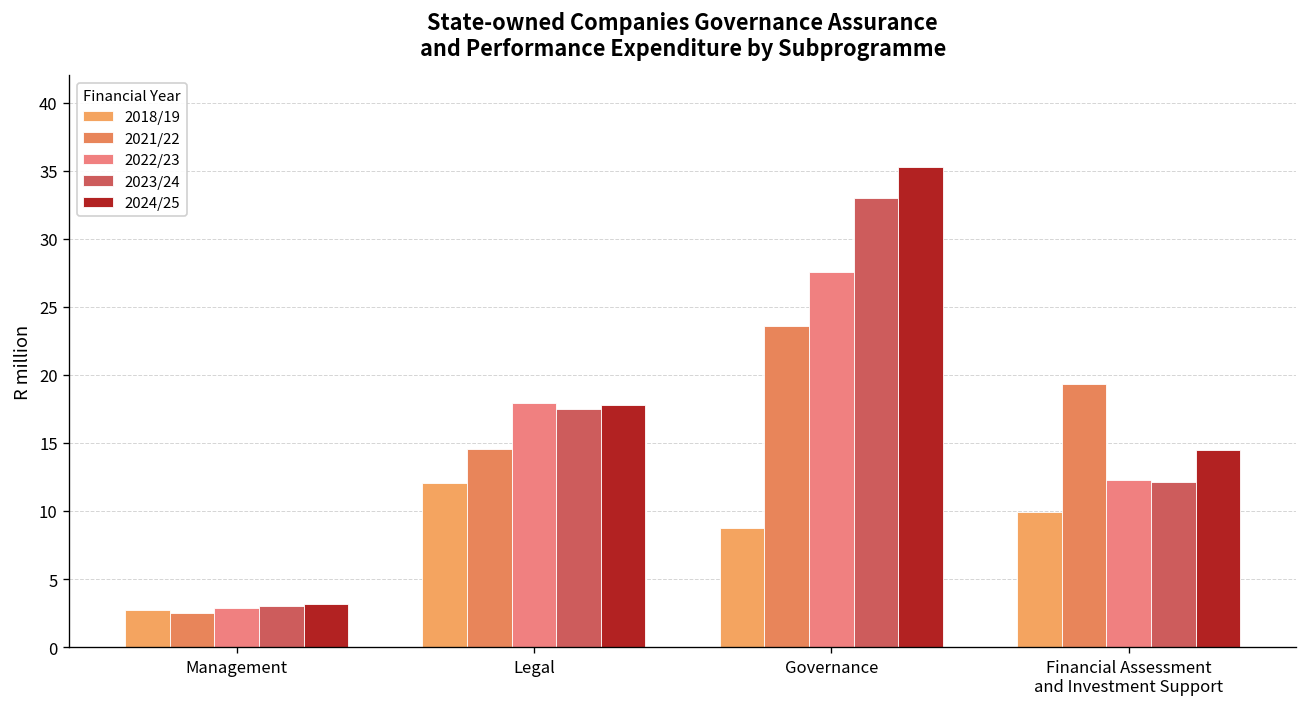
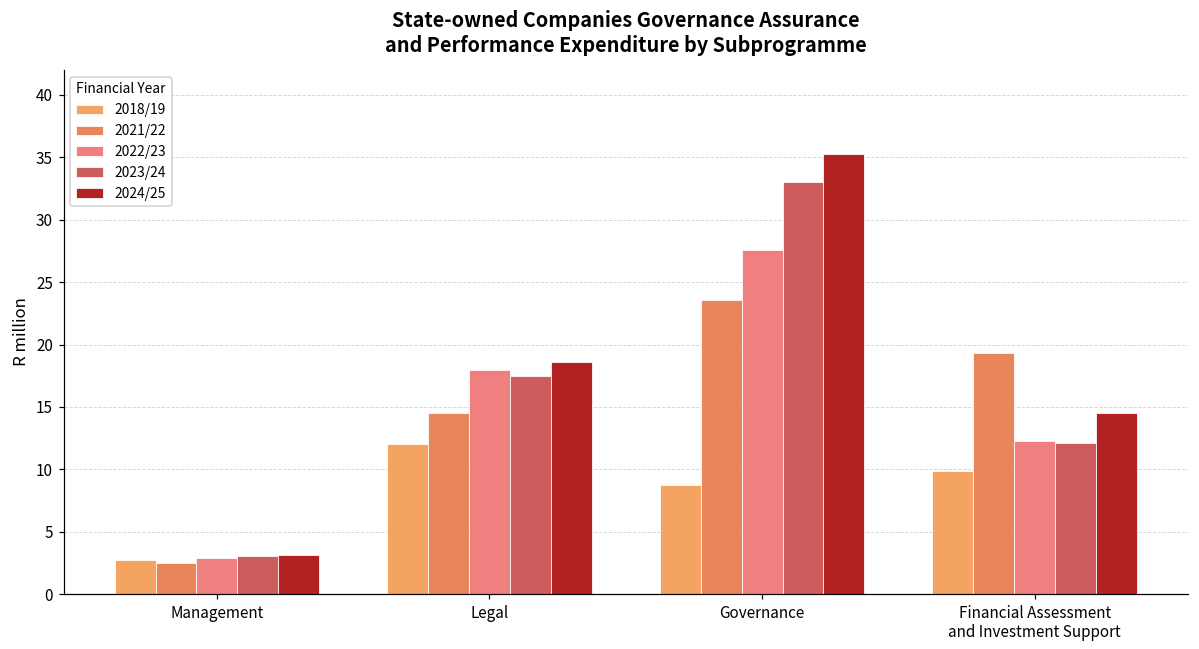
2024/25, Legal: 17.8 -> 18.6
